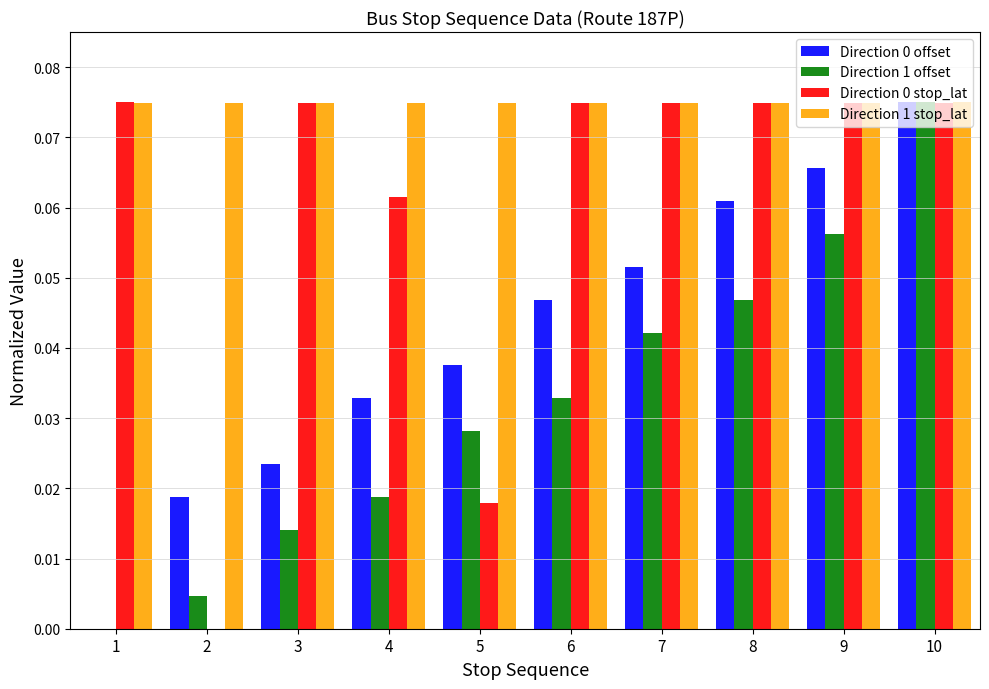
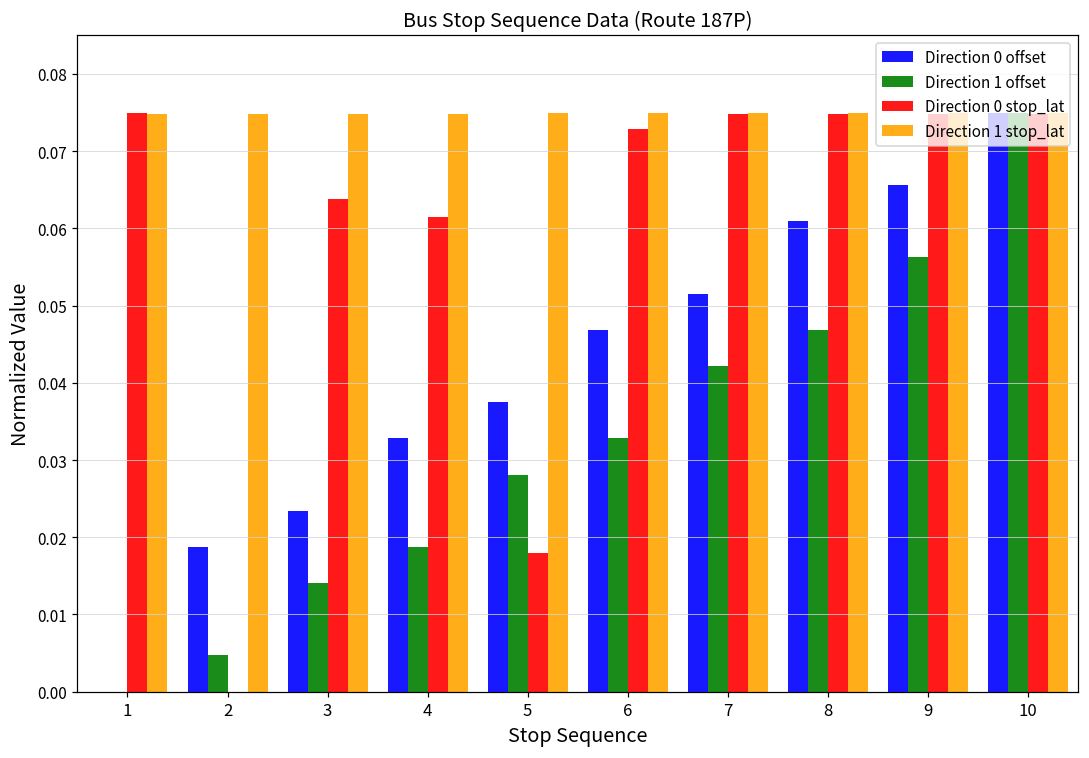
Direction 0 stop_lat, 3: 0.075 -> 0.064
Direction 0 stop_lat, 6: 0.075 -> 0.073
